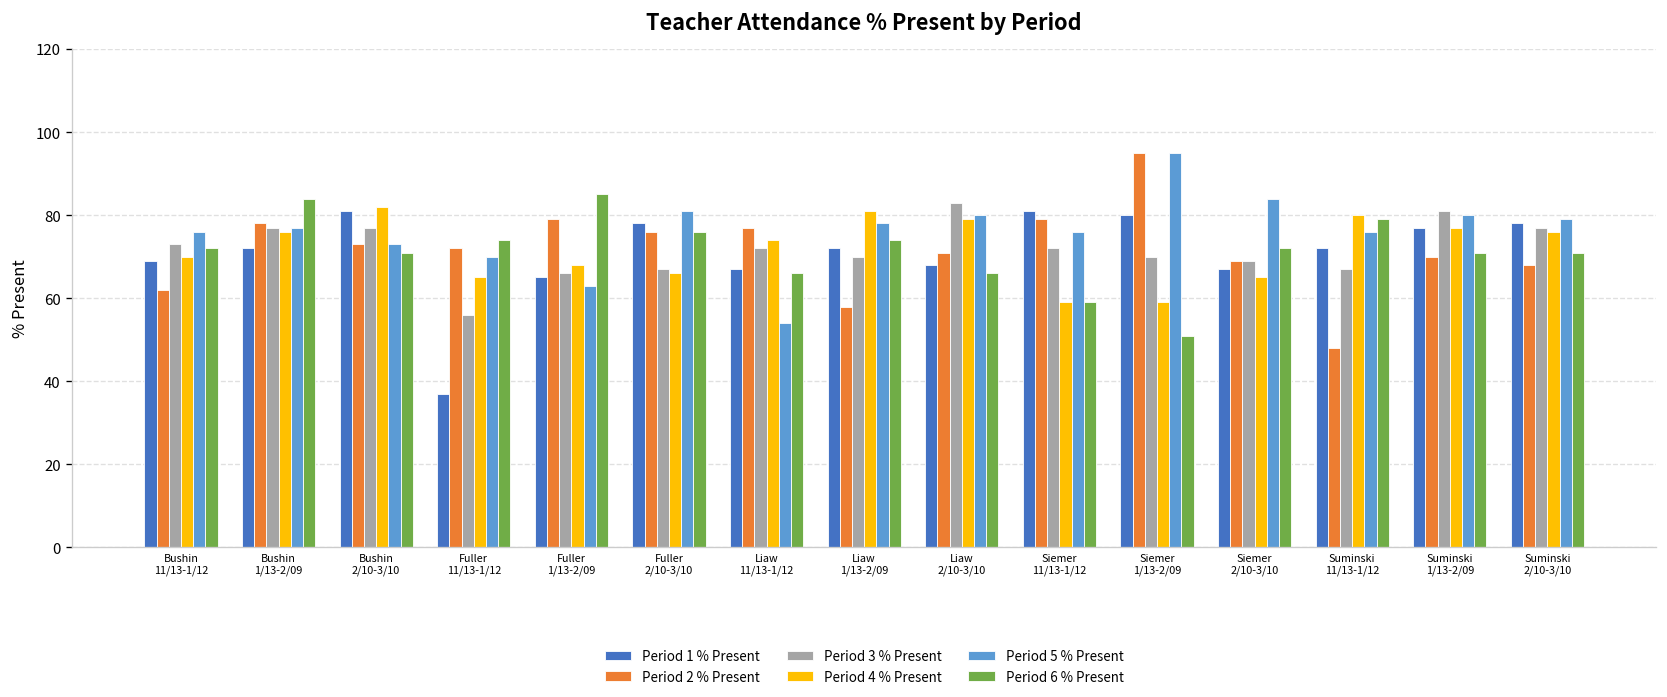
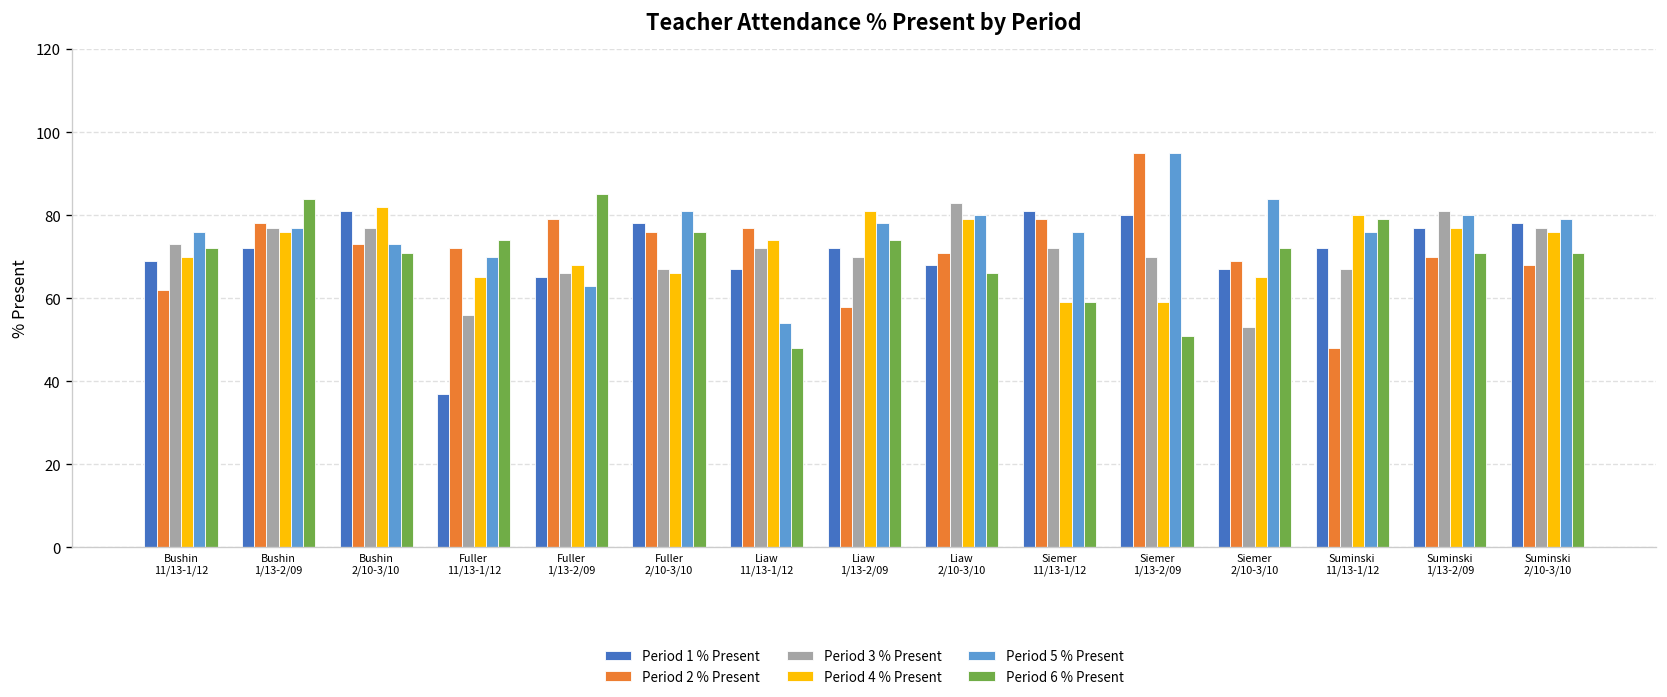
Period 6 % Present, Liaw 11/13-1/12: 66 -> 48
Period 3 % Present, Siemer 2/10-3/10: 69 -> 53
